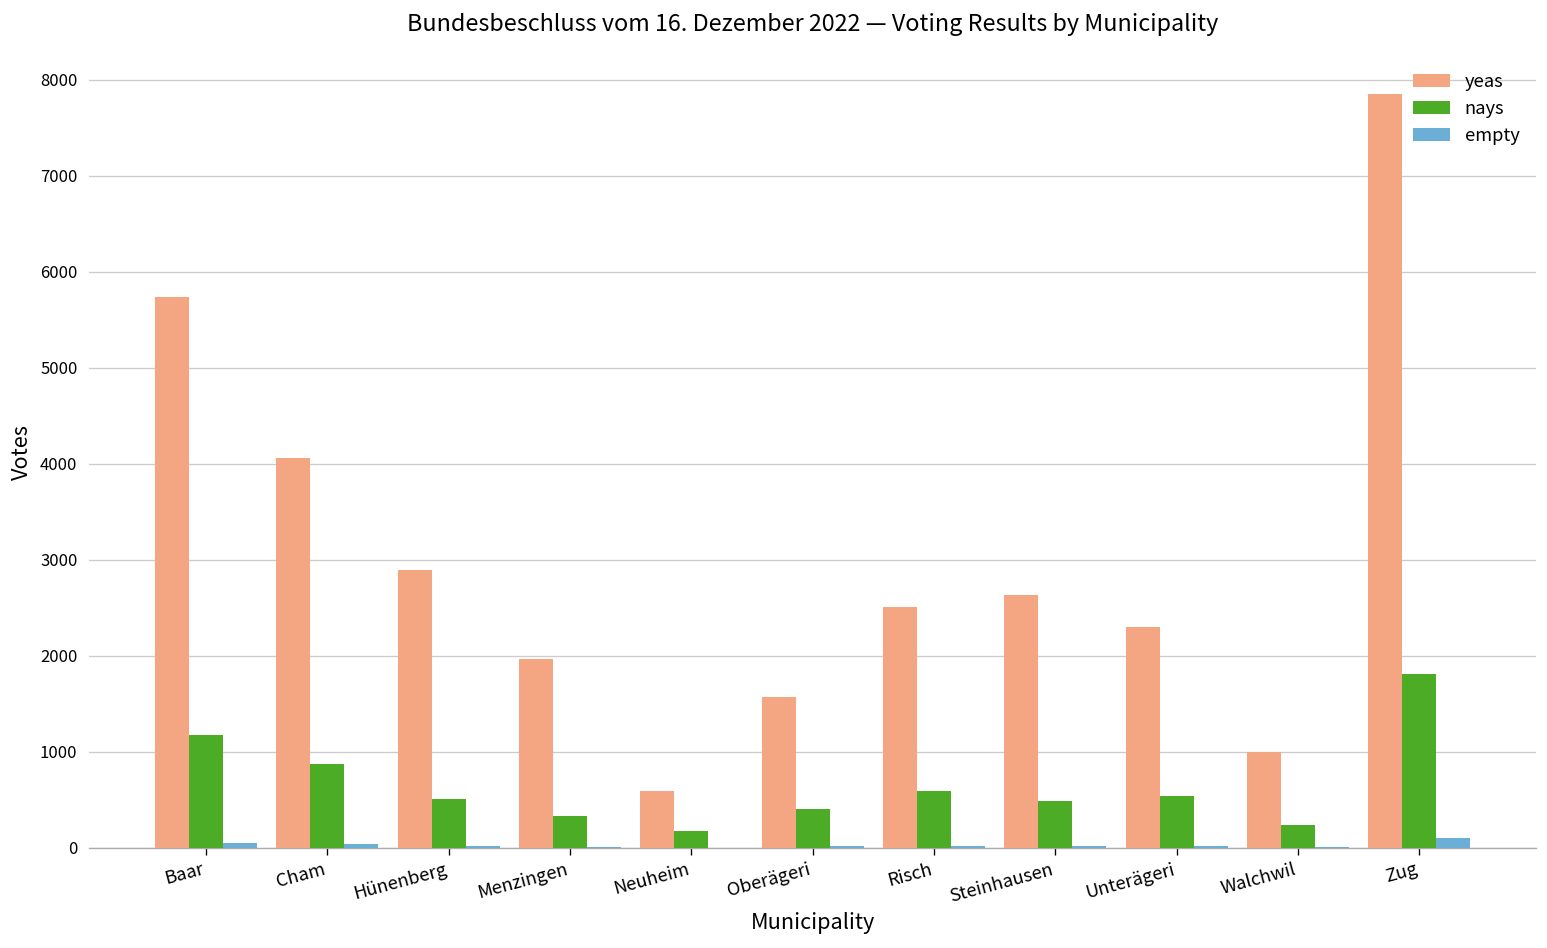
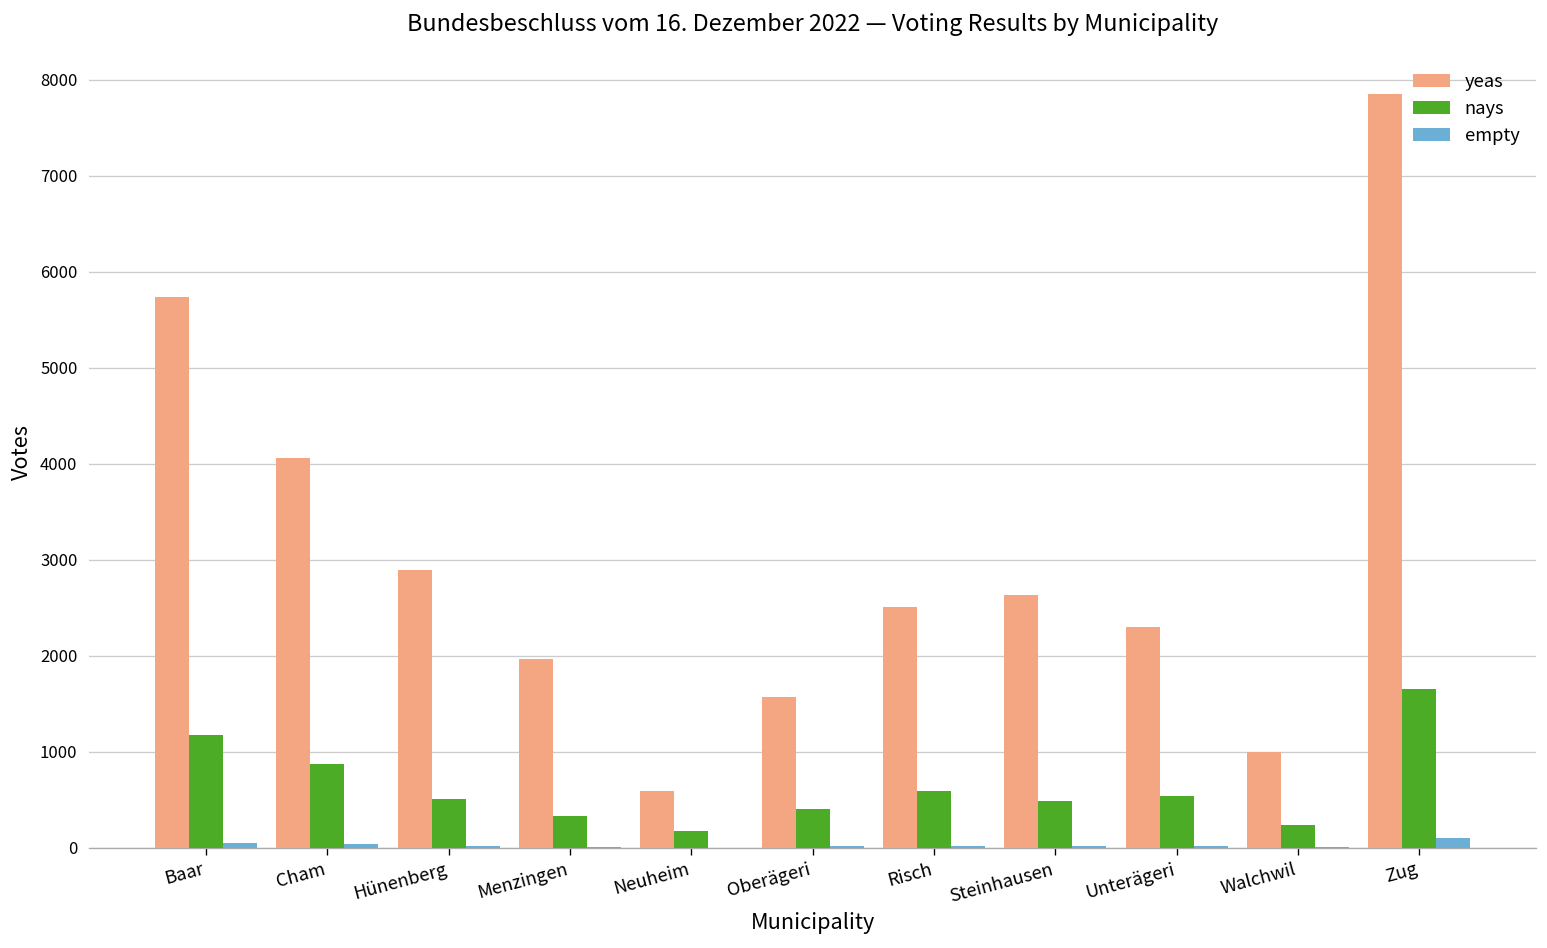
nays, Zug: 1800 -> 1700
